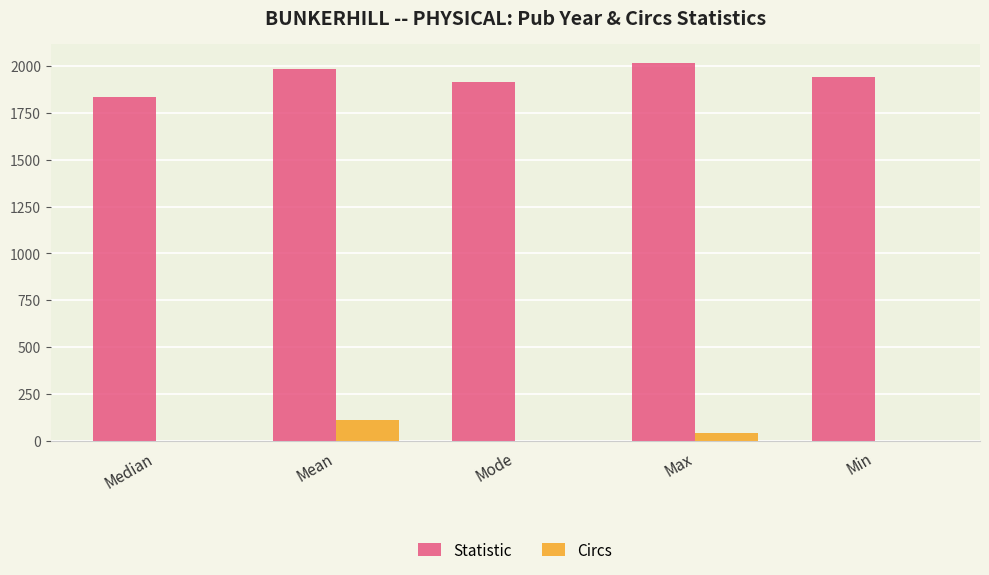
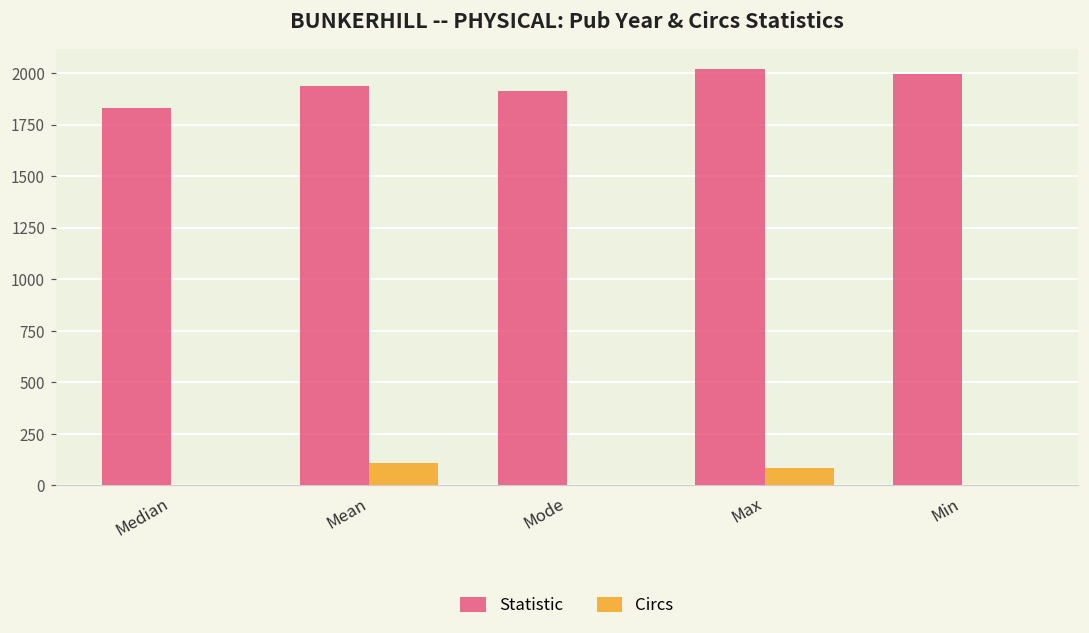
Statistic, Mean: 1990 -> 1940
Circs, Max: 40 -> 80
Statistic, Min: 1940 -> 2000
